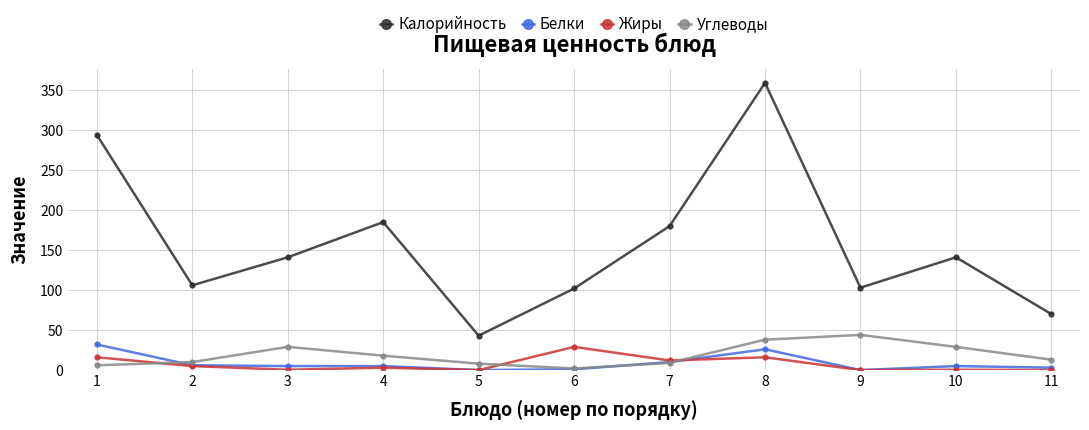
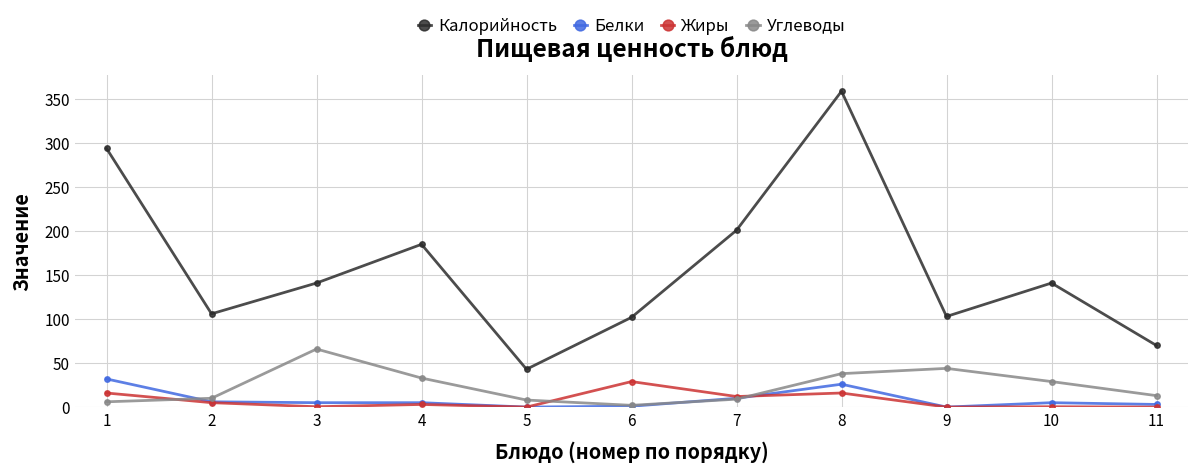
Углеводы, 3: 30 -> 70
Углеводы, 4: 20 -> 30
Калорийность, 7: 180 -> 200
